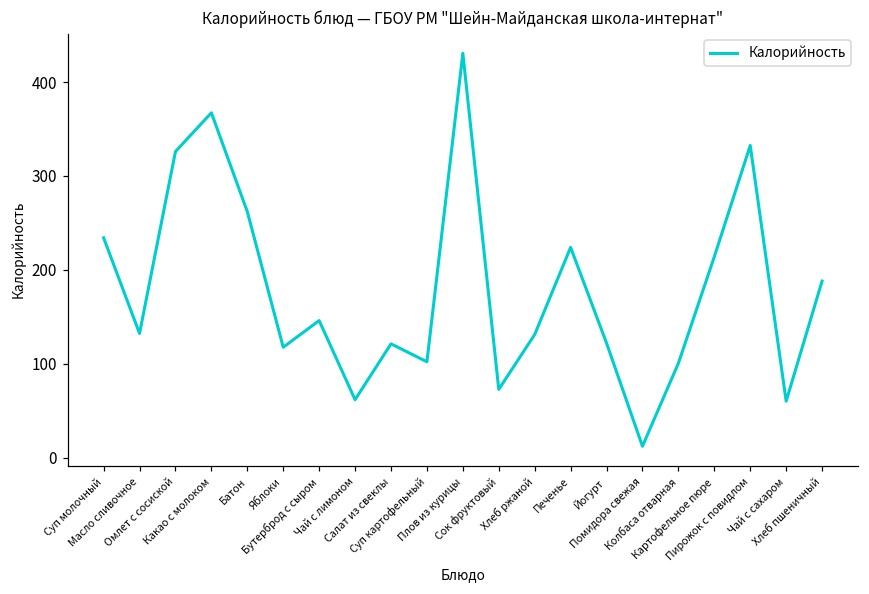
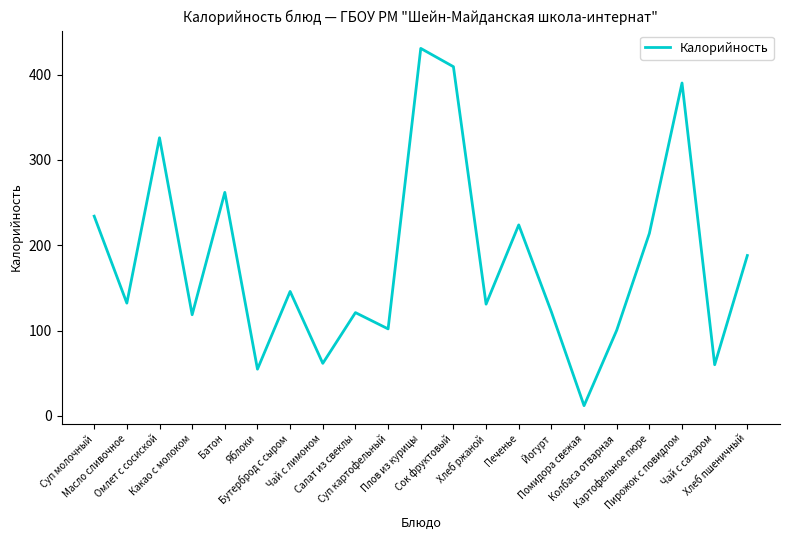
Какао с молоком: 370 -> 120
Яблоки: 120 -> 50
Сок фруктовый: 70 -> 410
Пирожок с повидлом: 330 -> 390
